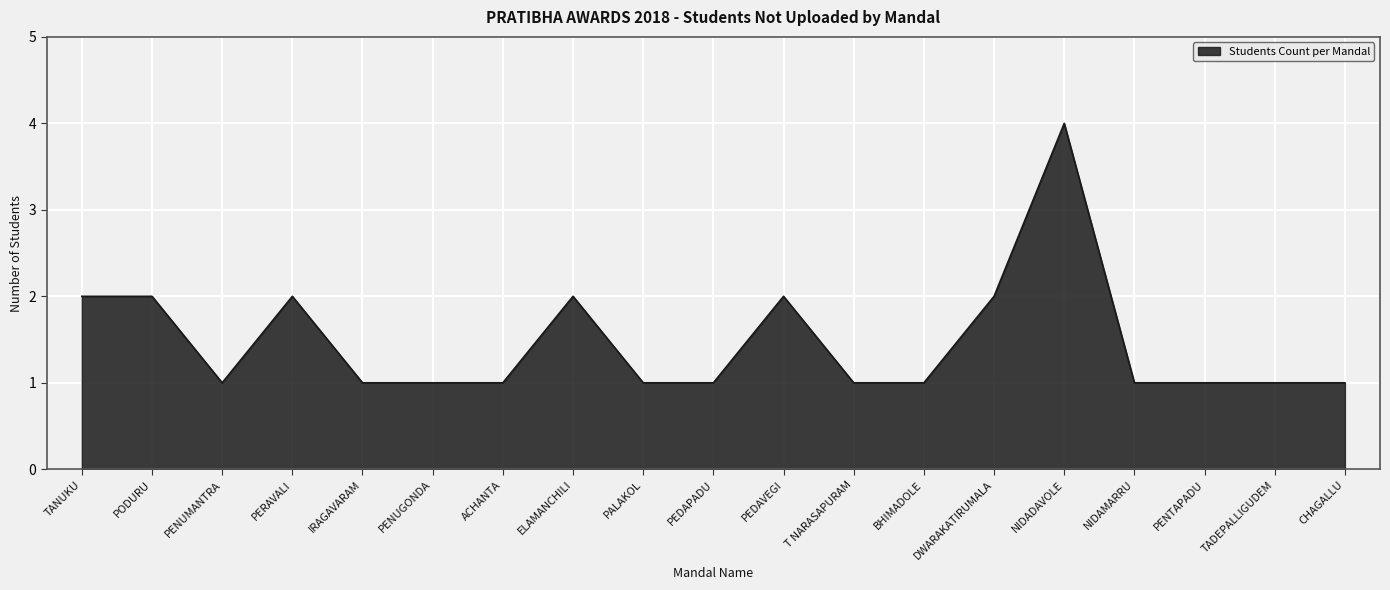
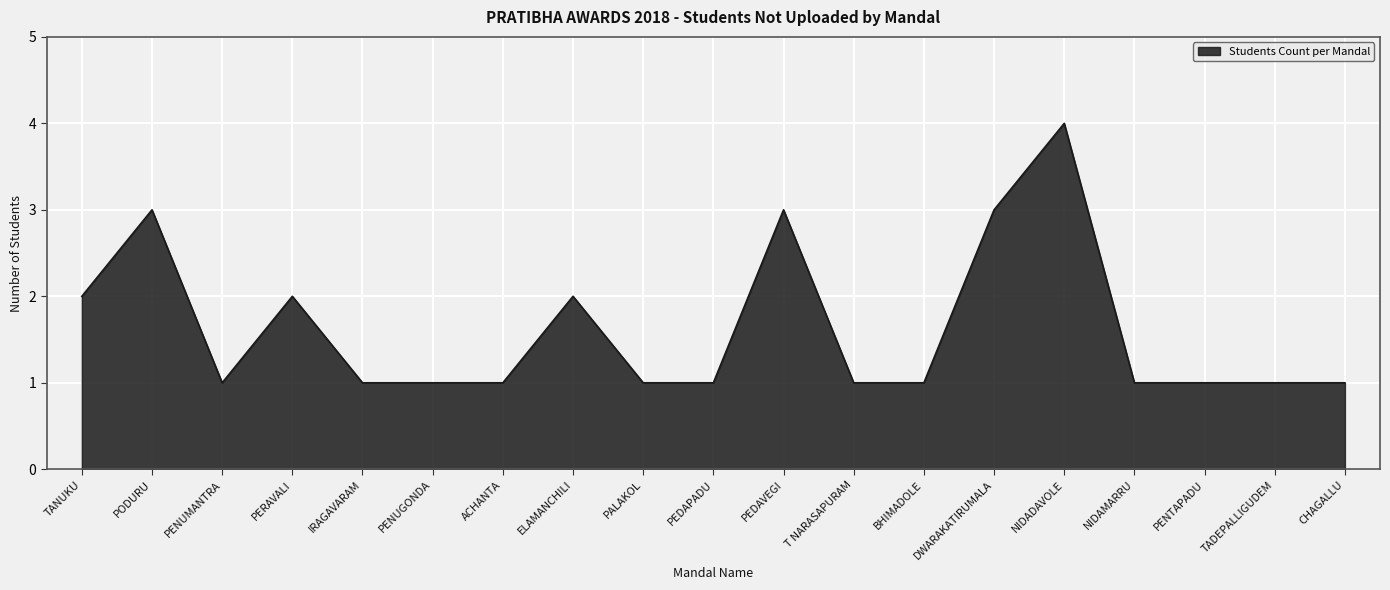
PODURU: 2 -> 3
PEDAVEGI: 2 -> 3
DWARAKATIRUMALA: 2 -> 3
